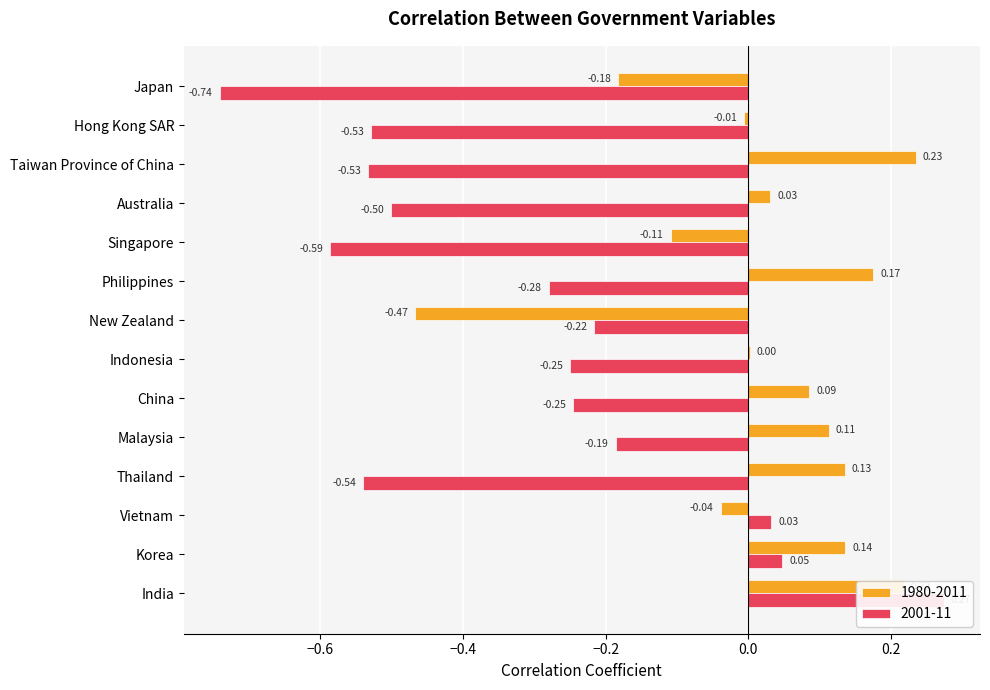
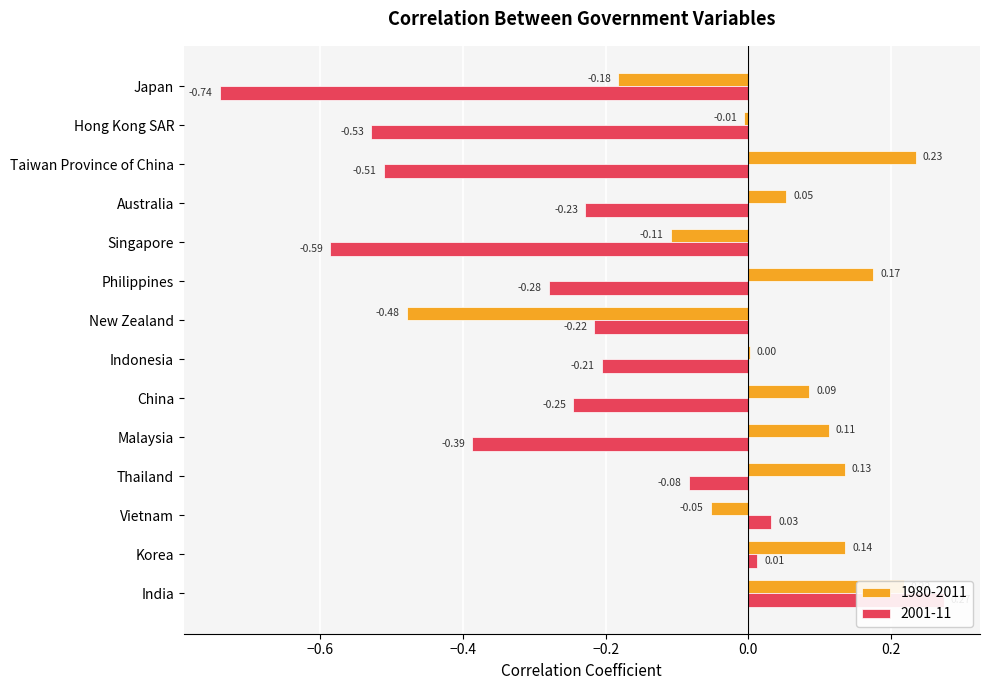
2001-11, Taiwan Province of China: -0.53 -> -0.51
1980-2011, Australia: 0.03 -> 0.05
2001-11, Australia: -0.50 -> -0.23
1980-2011, New Zealand: -0.47 -> -0.48
2001-11, Indonesia: -0.25 -> -0.21
2001-11, Malaysia: -0.19 -> -0.39
2001-11, Thailand: -0.54 -> -0.08
1980-2011, Vietnam: -0.04 -> -0.05
2001-11, Korea: 0.05 -> 0.01
